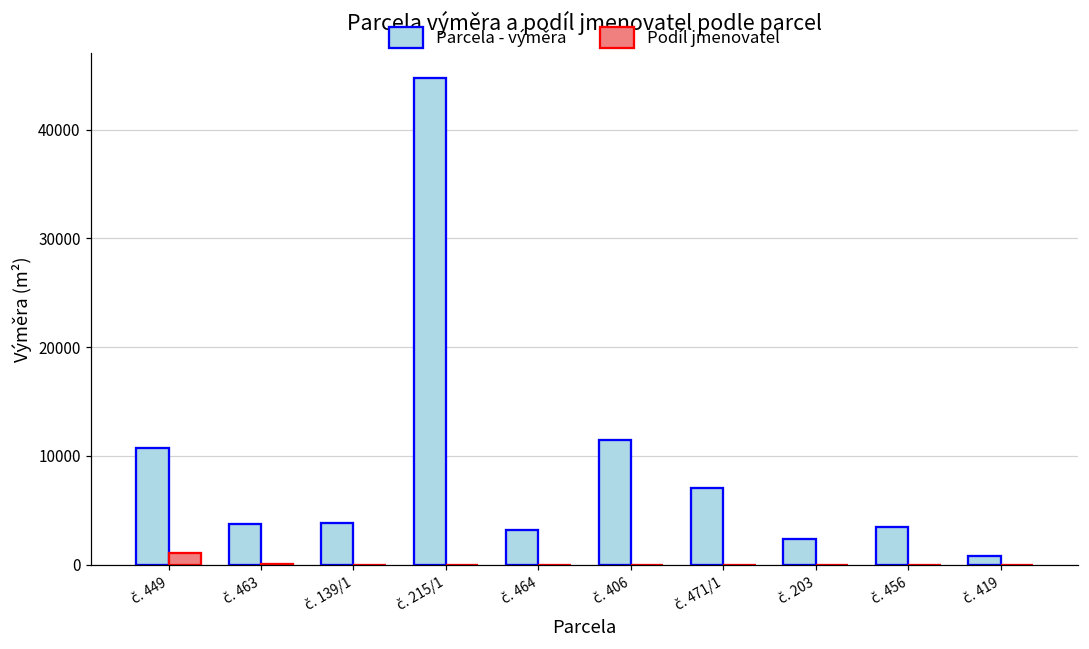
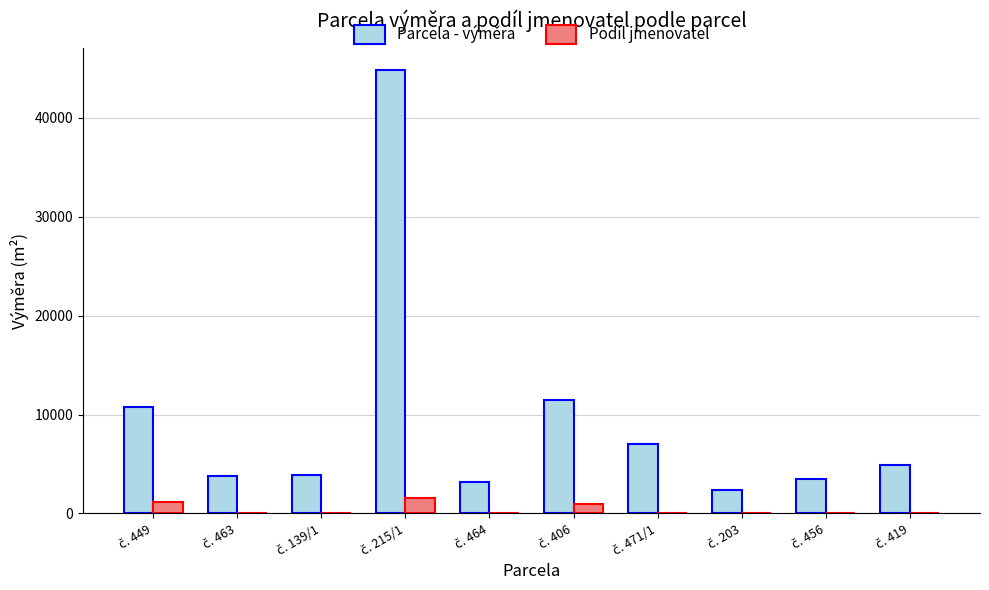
Podíl jmenovatel, č. 215/1: 0 -> 2000
Podíl jmenovatel, č. 406: 0 -> 1000
Parcela - výměra, č. 419: 1000 -> 5000
